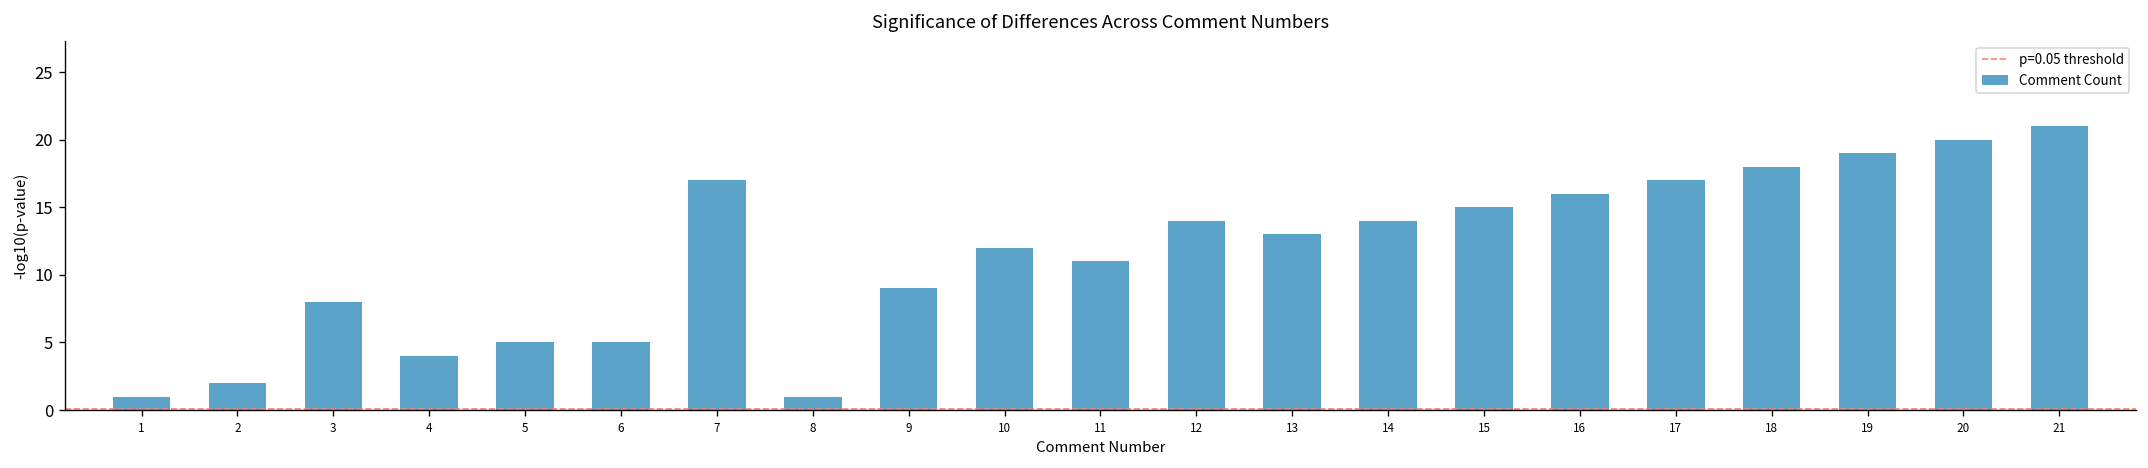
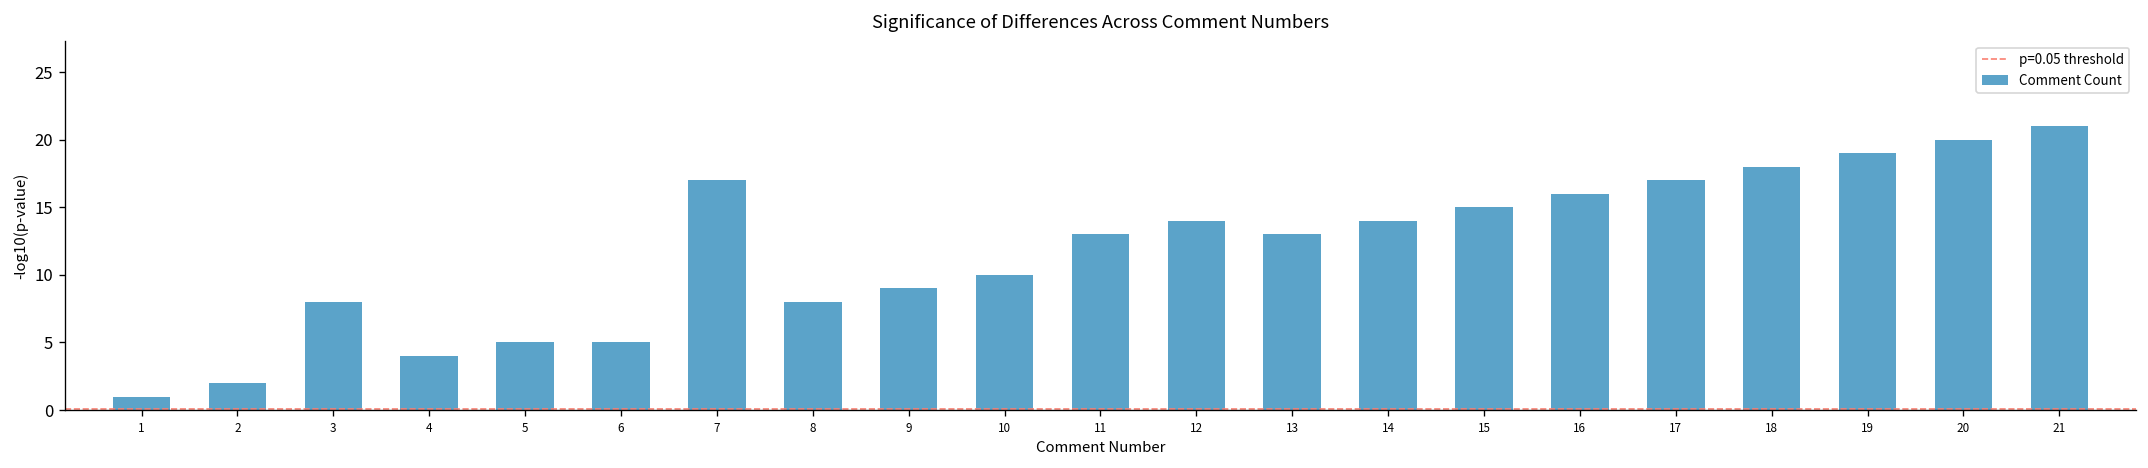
8: 1 -> 8
10: 12 -> 10
11: 11 -> 13
